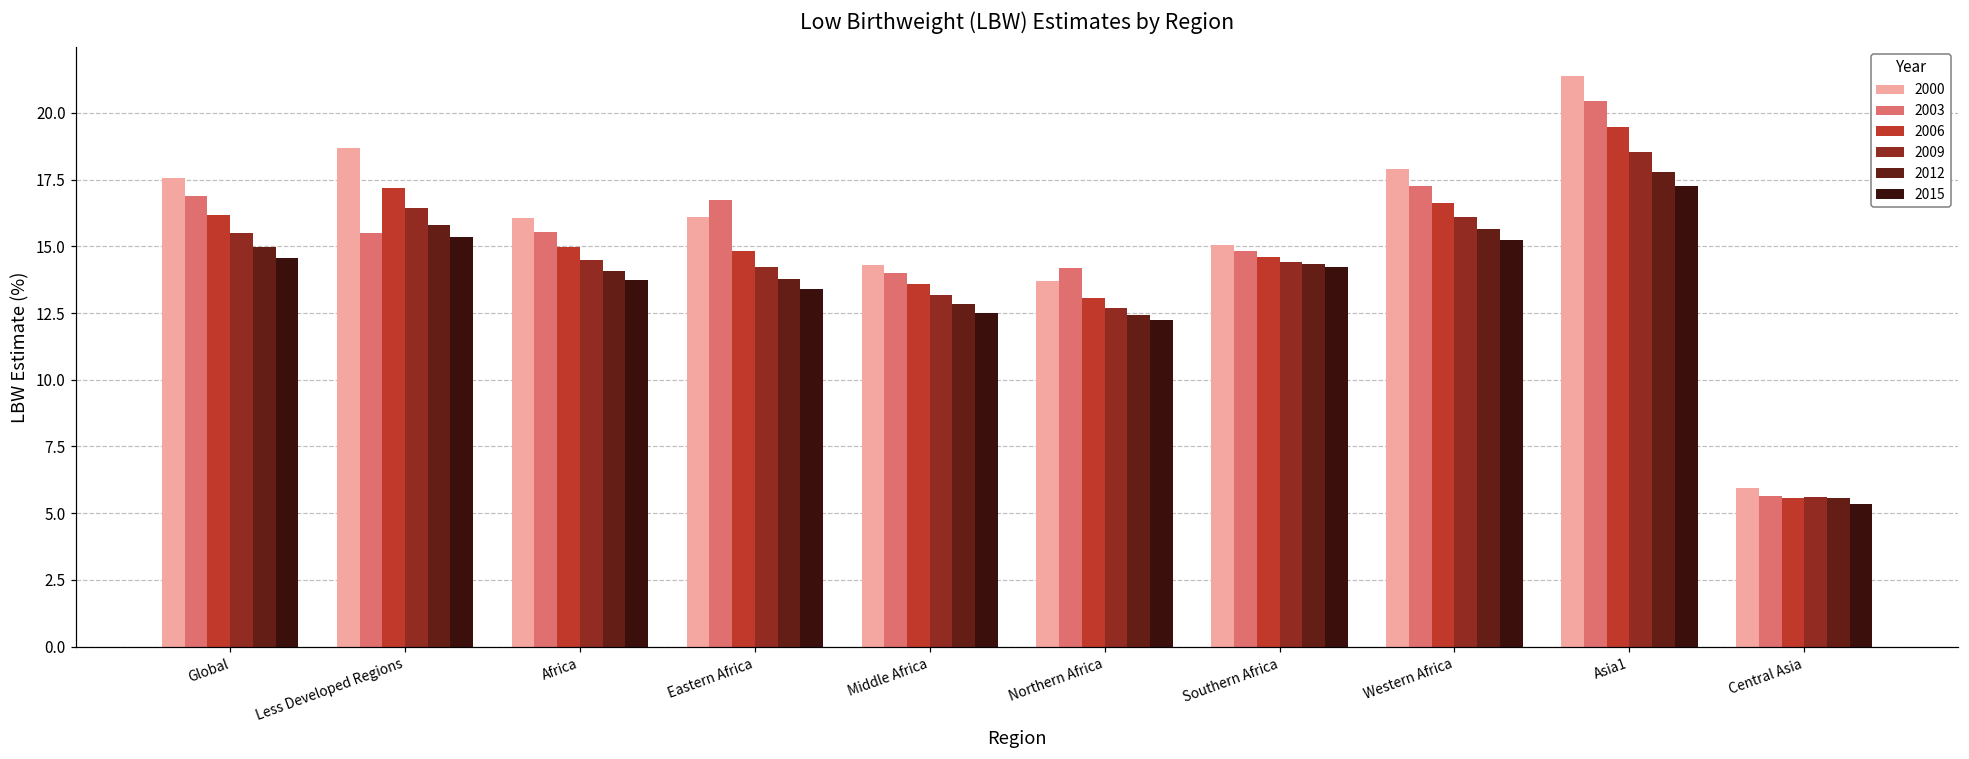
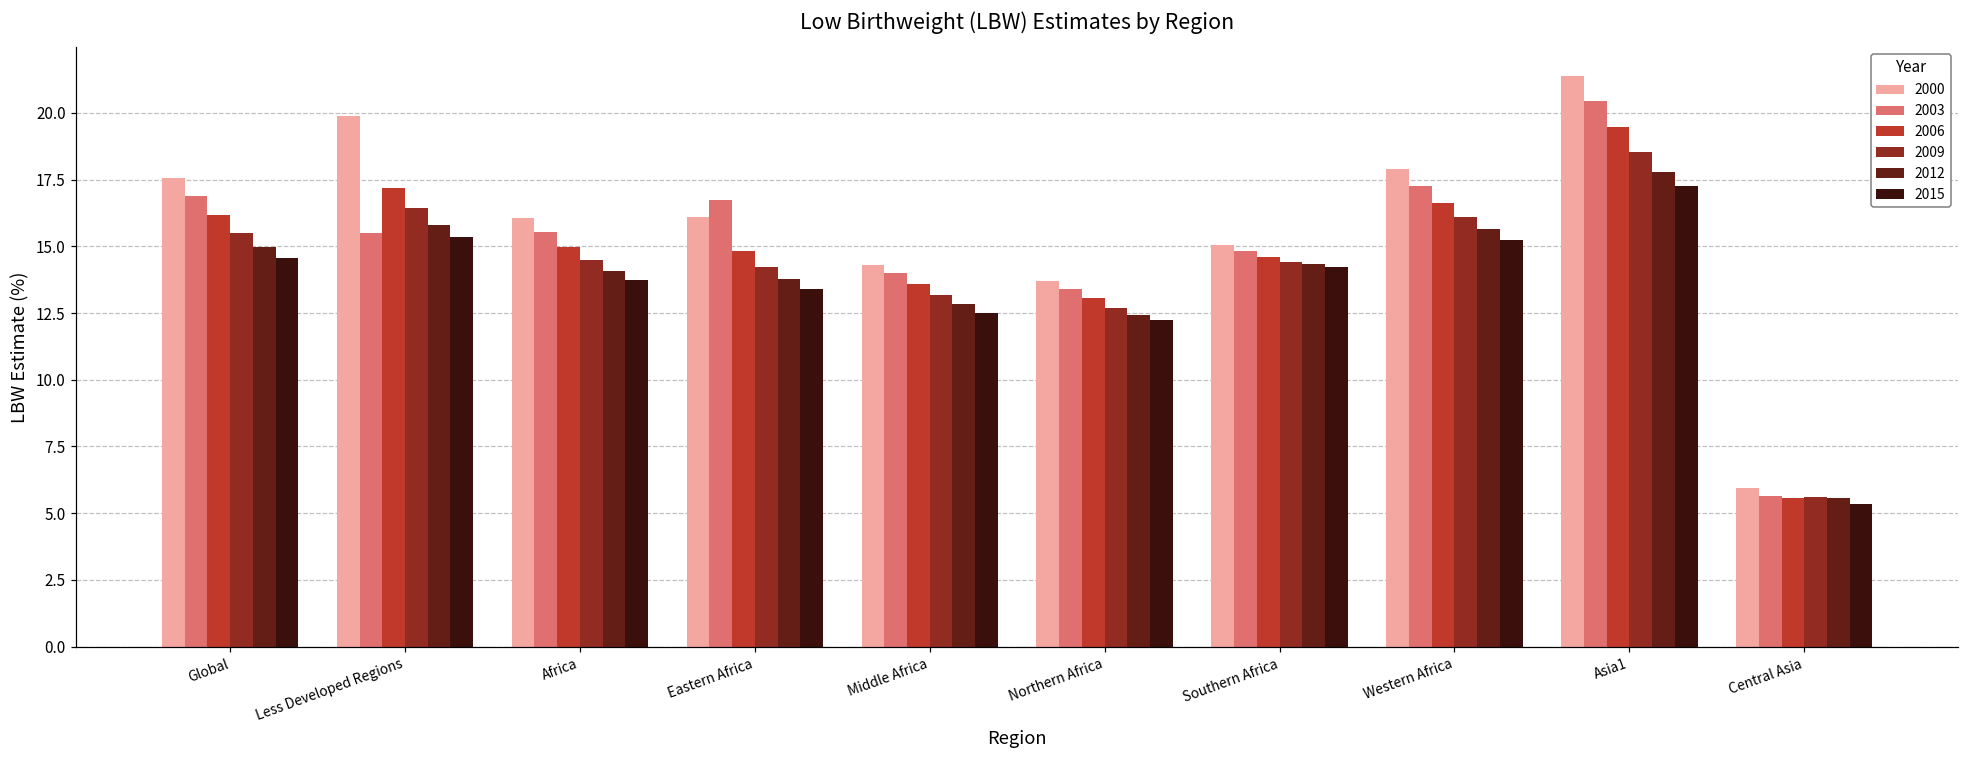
2000, Less Developed Regions: 18.7 -> 19.9
2003, Northern Africa: 14.2 -> 13.4
